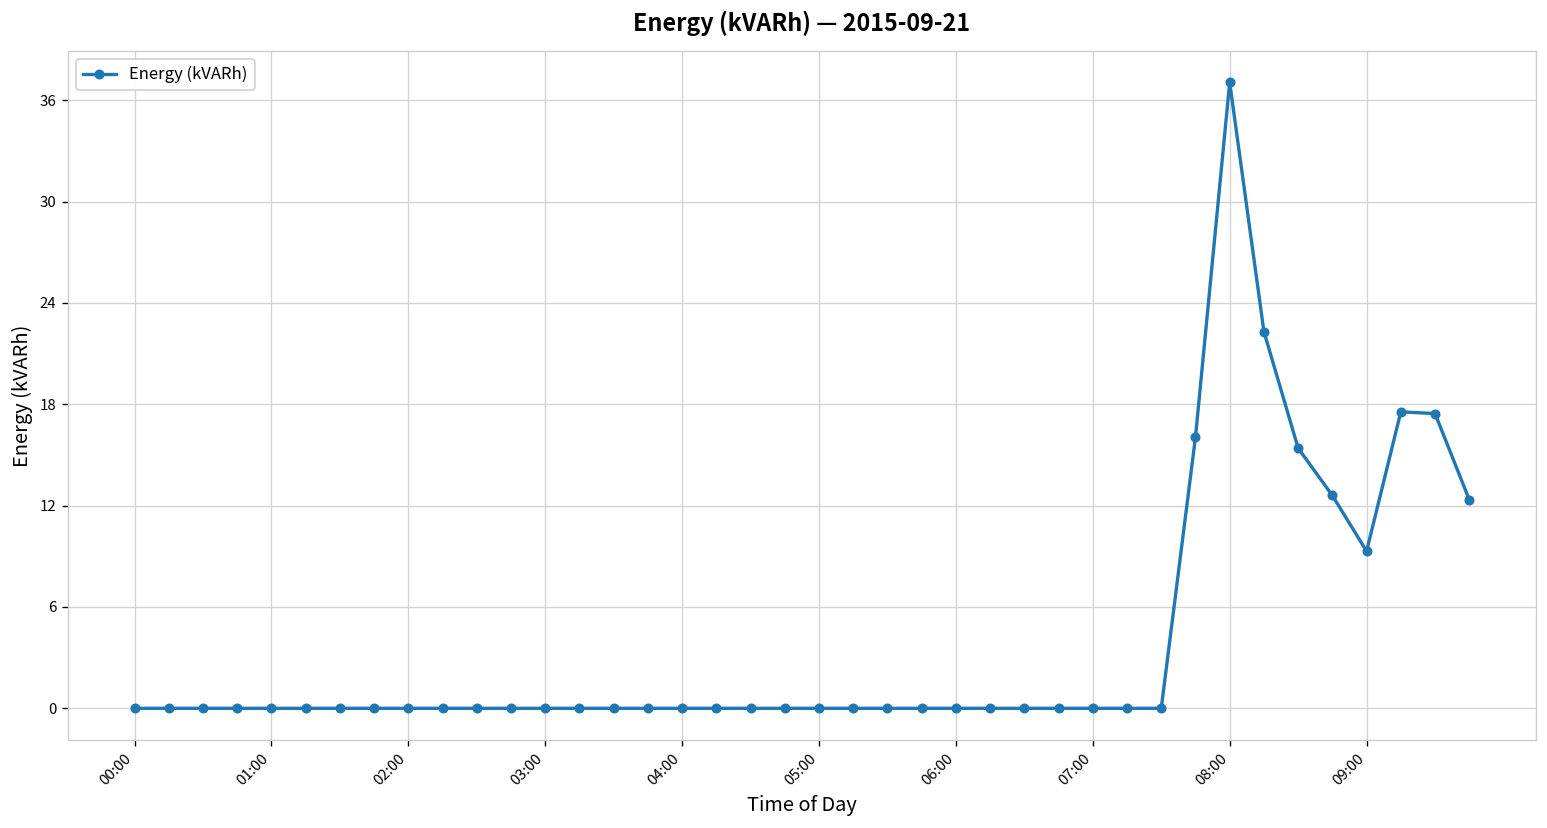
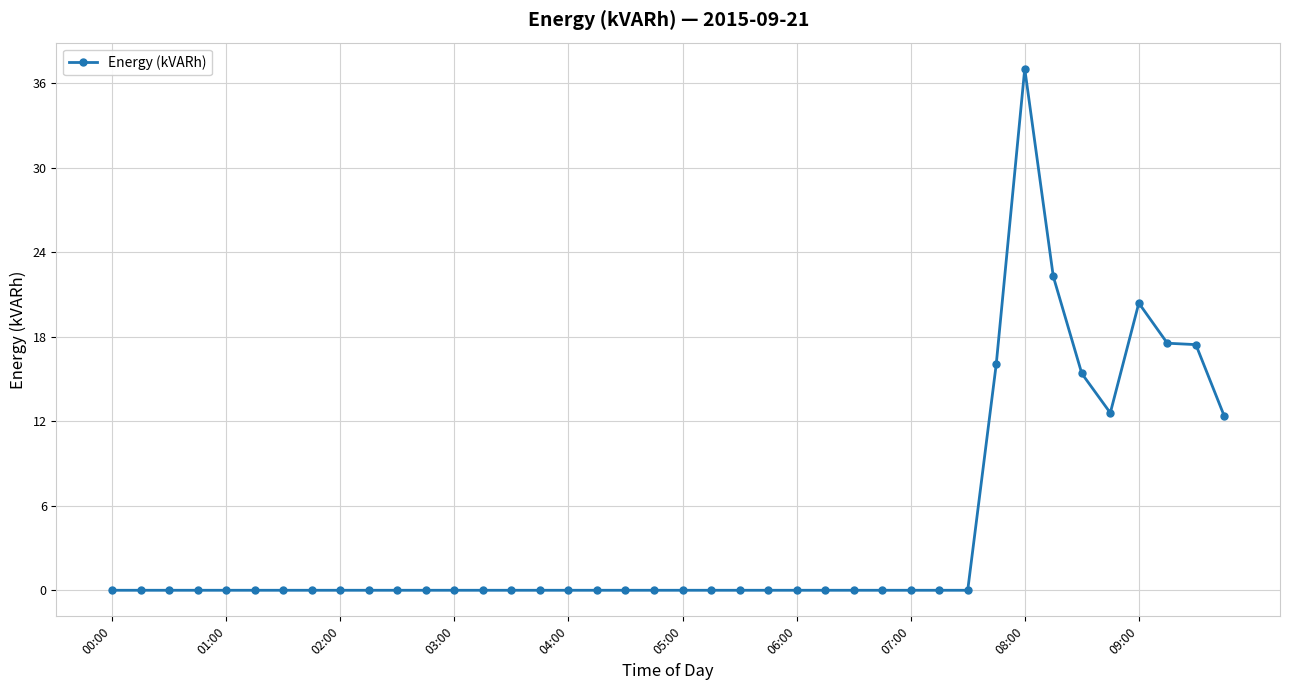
09:00: 9.3 -> 20.4
